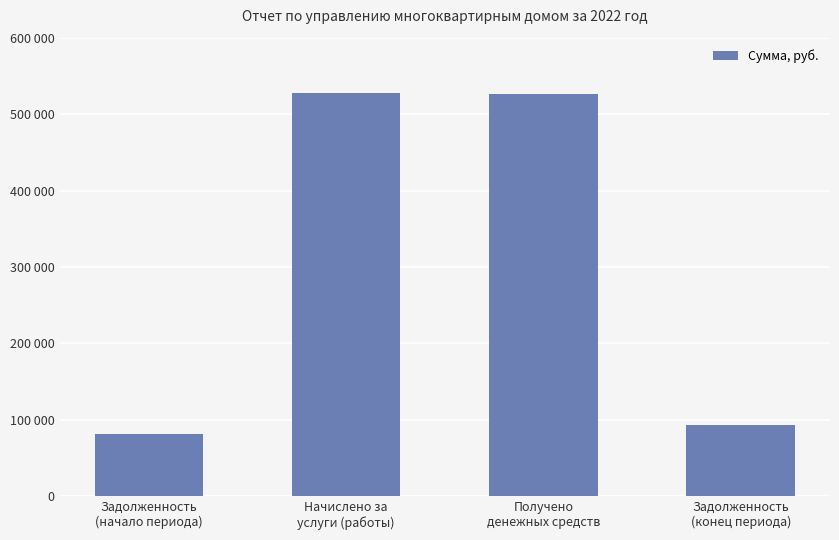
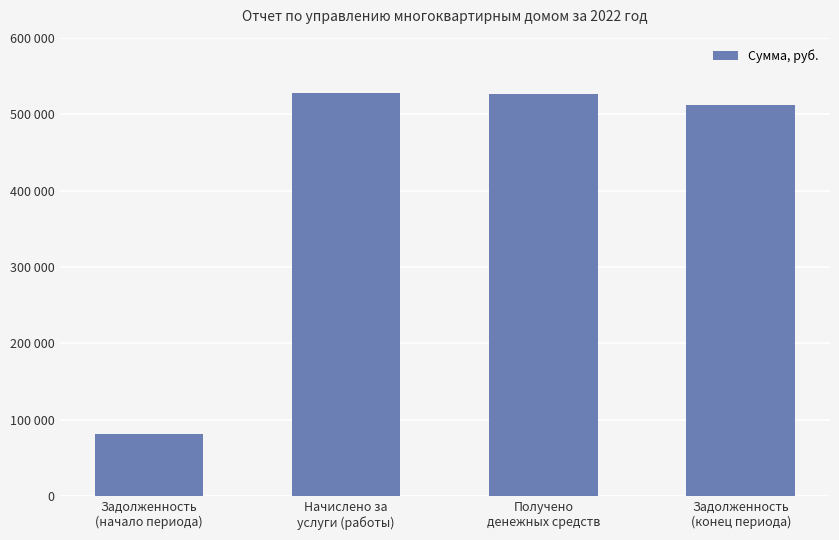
Задолженность (конец периода): 90000 -> 510000
